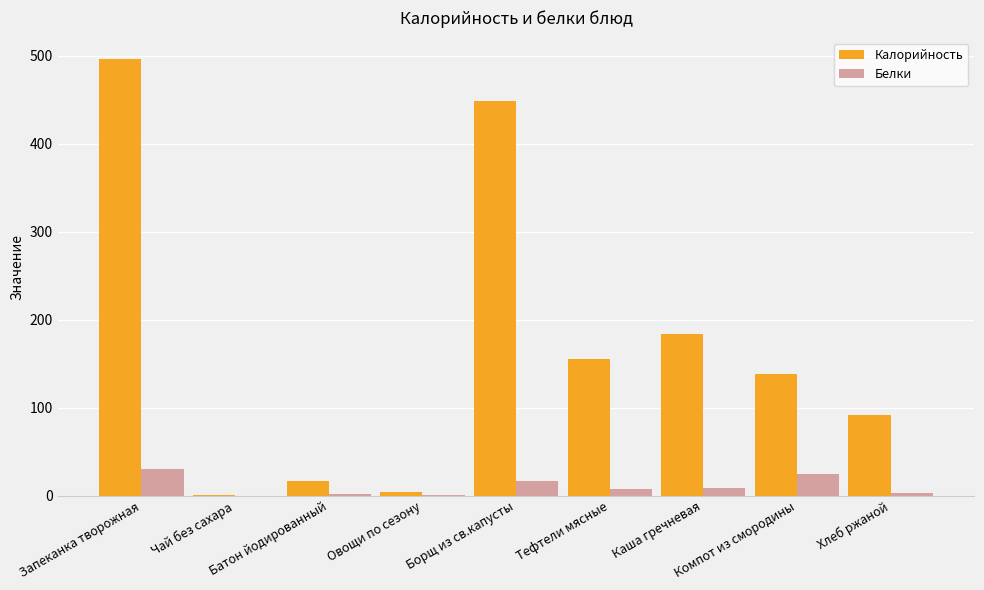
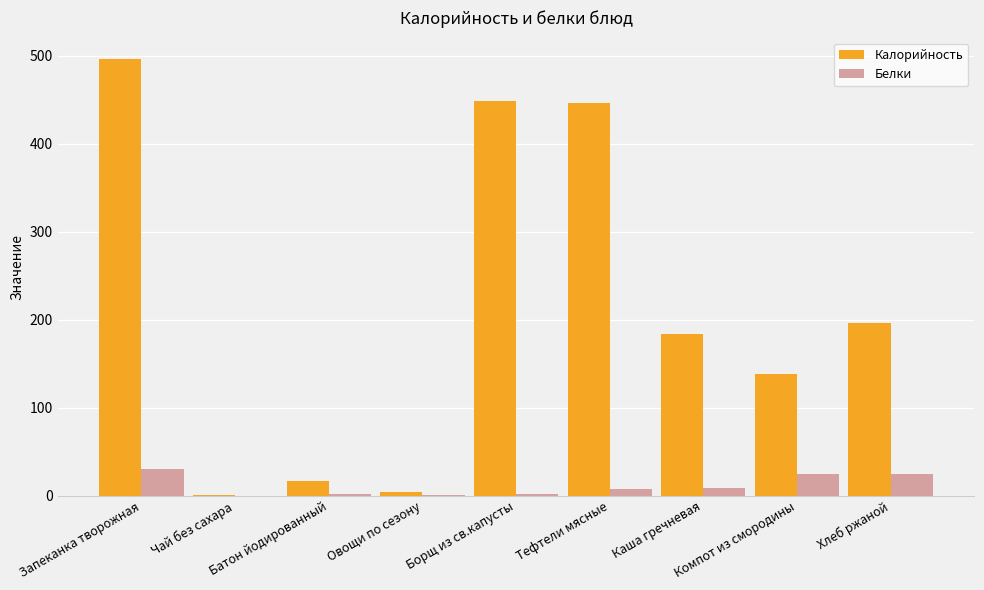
Белки, Борщ из св.капусты: 20 -> 0
Калорийность, Тефтели мясные: 150 -> 450
Калорийность, Хлеб ржаной: 90 -> 200
Белки, Хлеб ржаной: 0 -> 20
